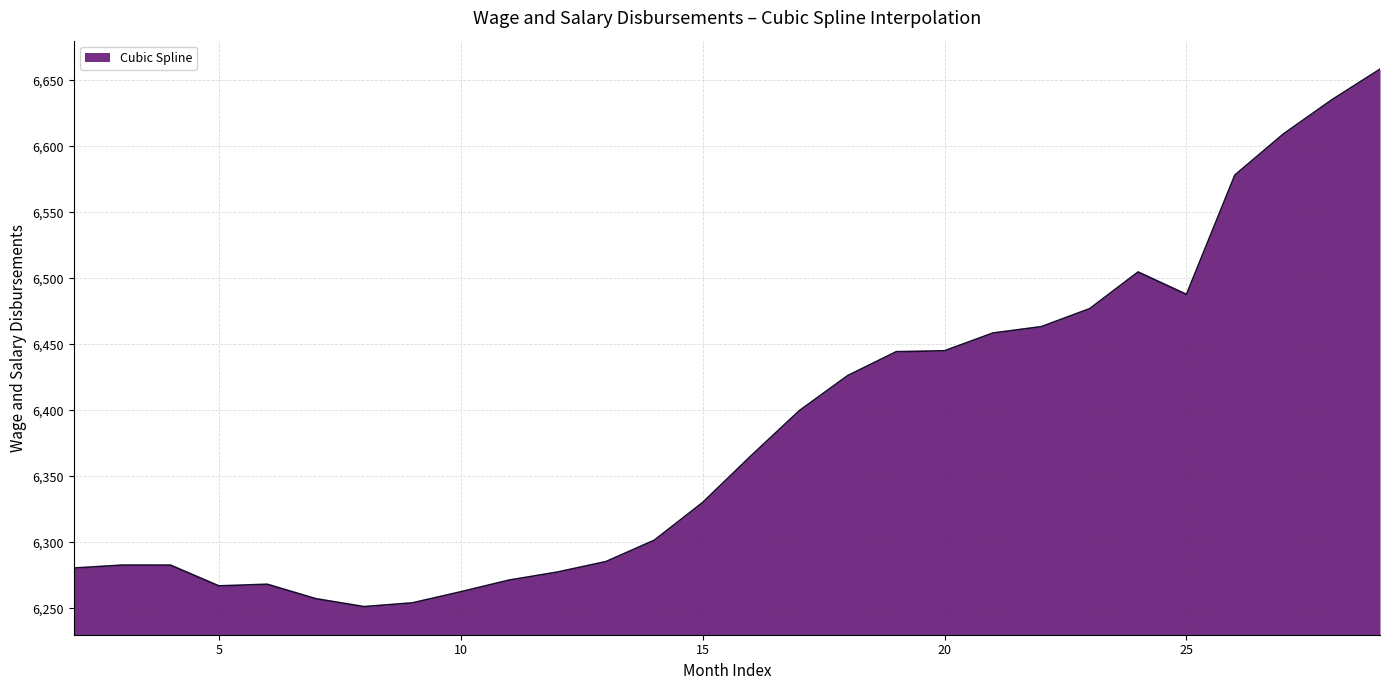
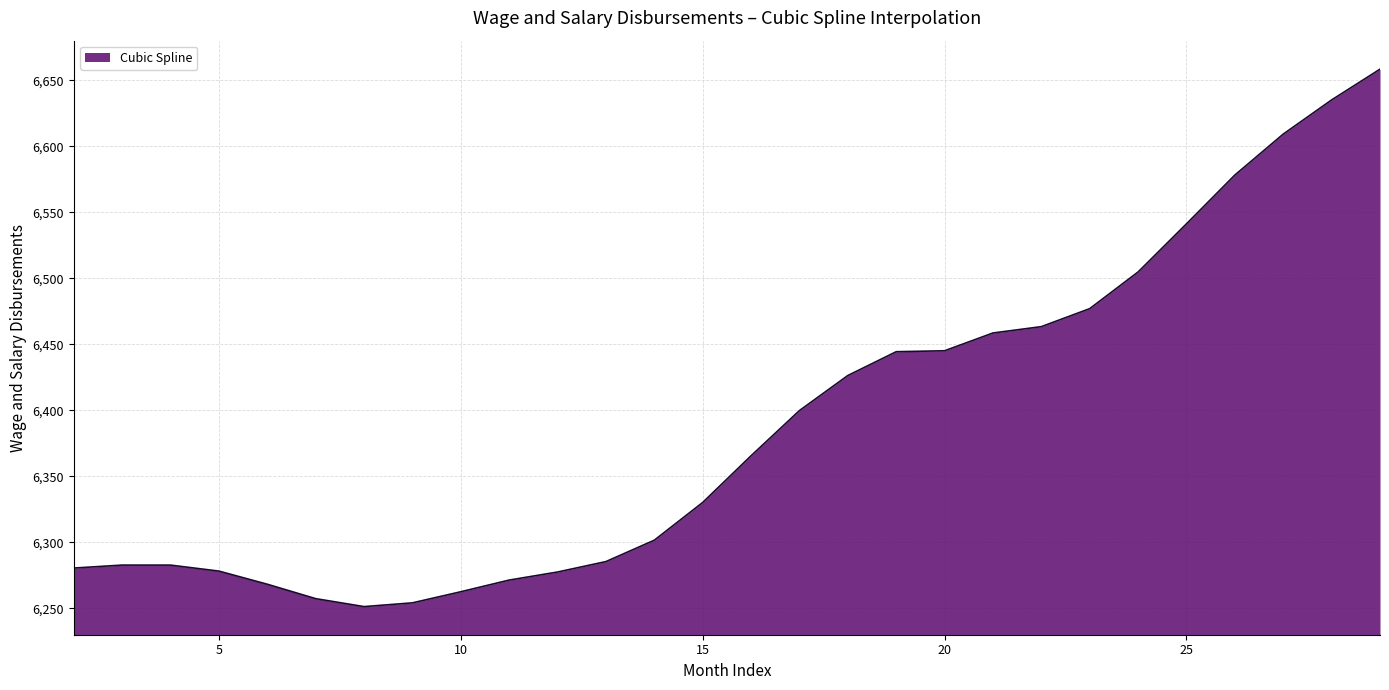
5: 6,267 -> 6,278
25: 6,488 -> 6,541
